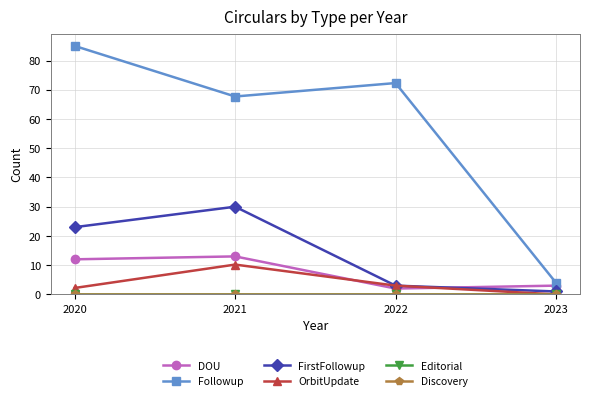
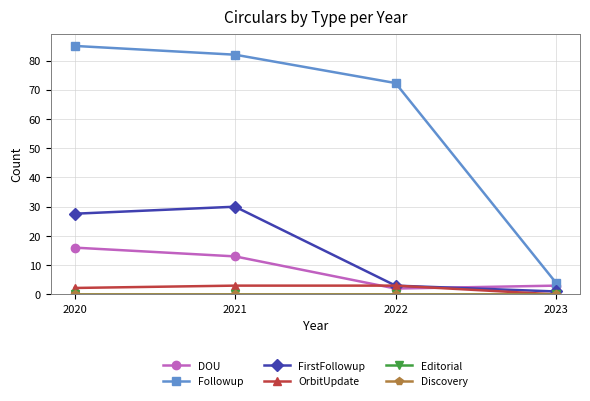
DOU, 2020: 12 -> 16
FirstFollowup, 2020: 23 -> 28
Followup, 2021: 68 -> 82
OrbitUpdate, 2021: 10 -> 3
